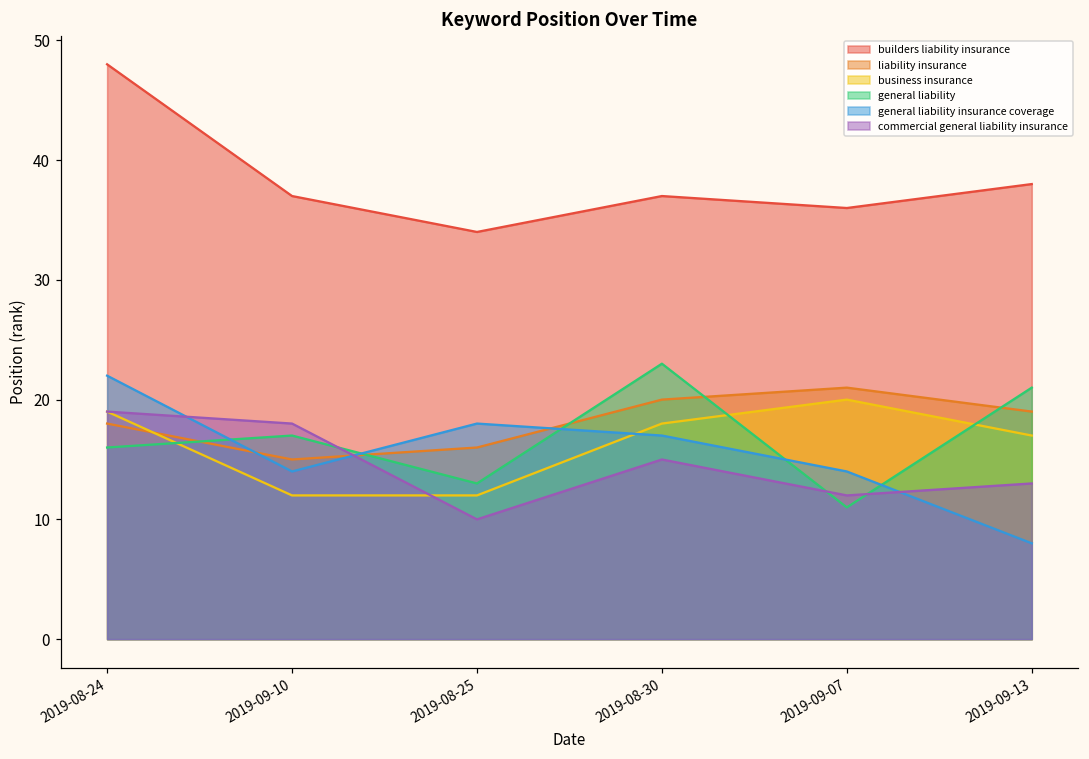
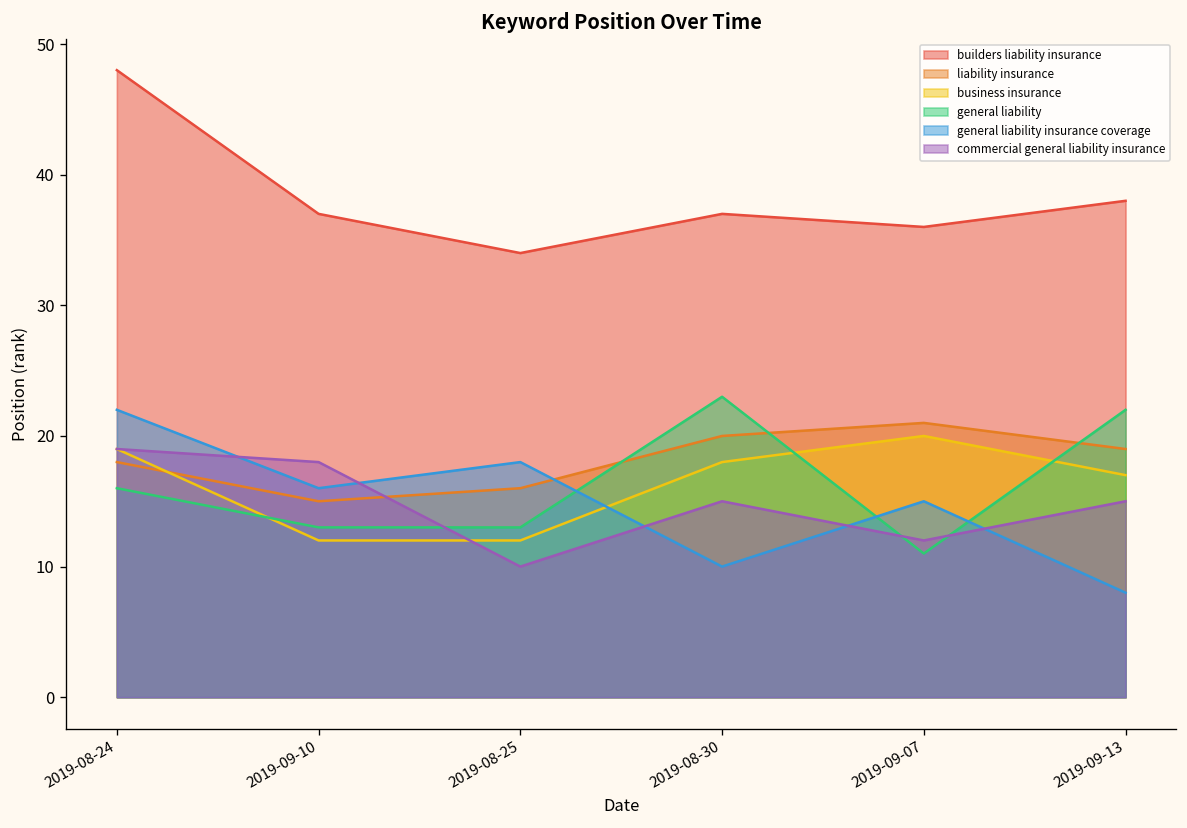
general liability, 2019-09-10: 17 -> 13
general liability insurance coverage, 2019-09-10: 14 -> 16
general liability insurance coverage, 2019-08-30: 17 -> 10
general liability insurance coverage, 2019-09-07: 14 -> 15
general liability, 2019-09-13: 21 -> 22
commercial general liability insurance, 2019-09-13: 13 -> 15
